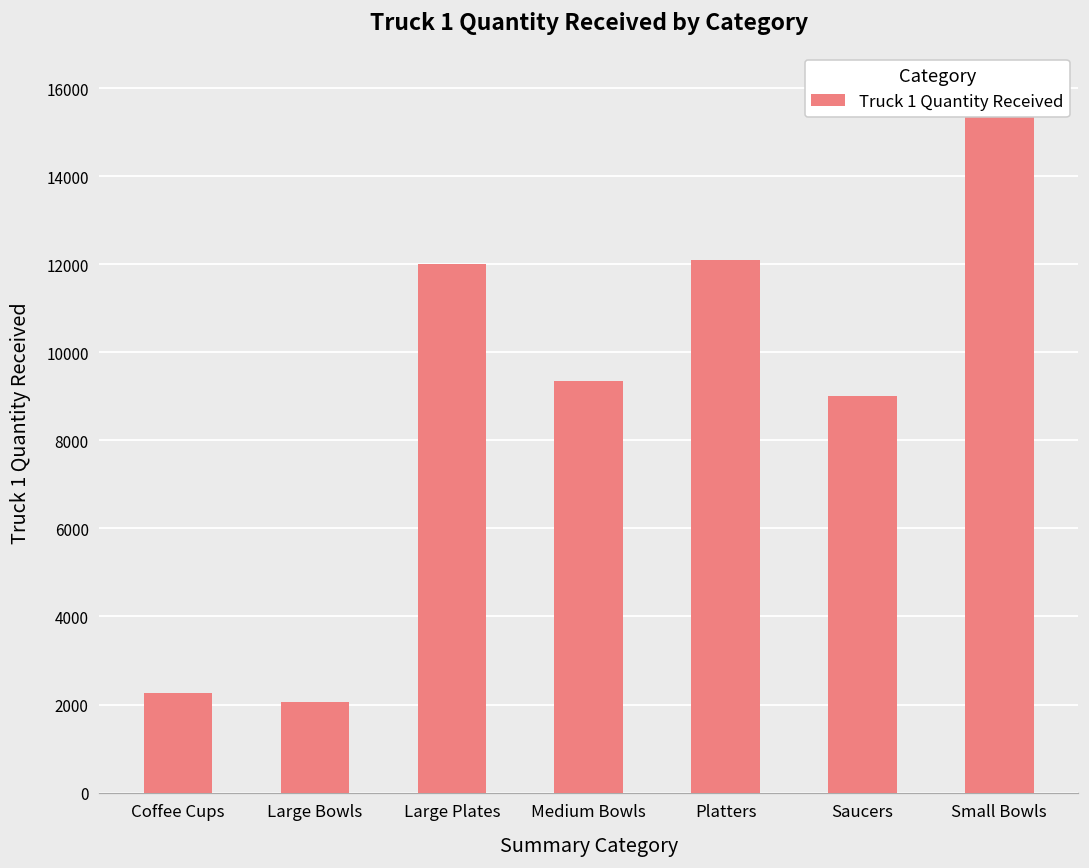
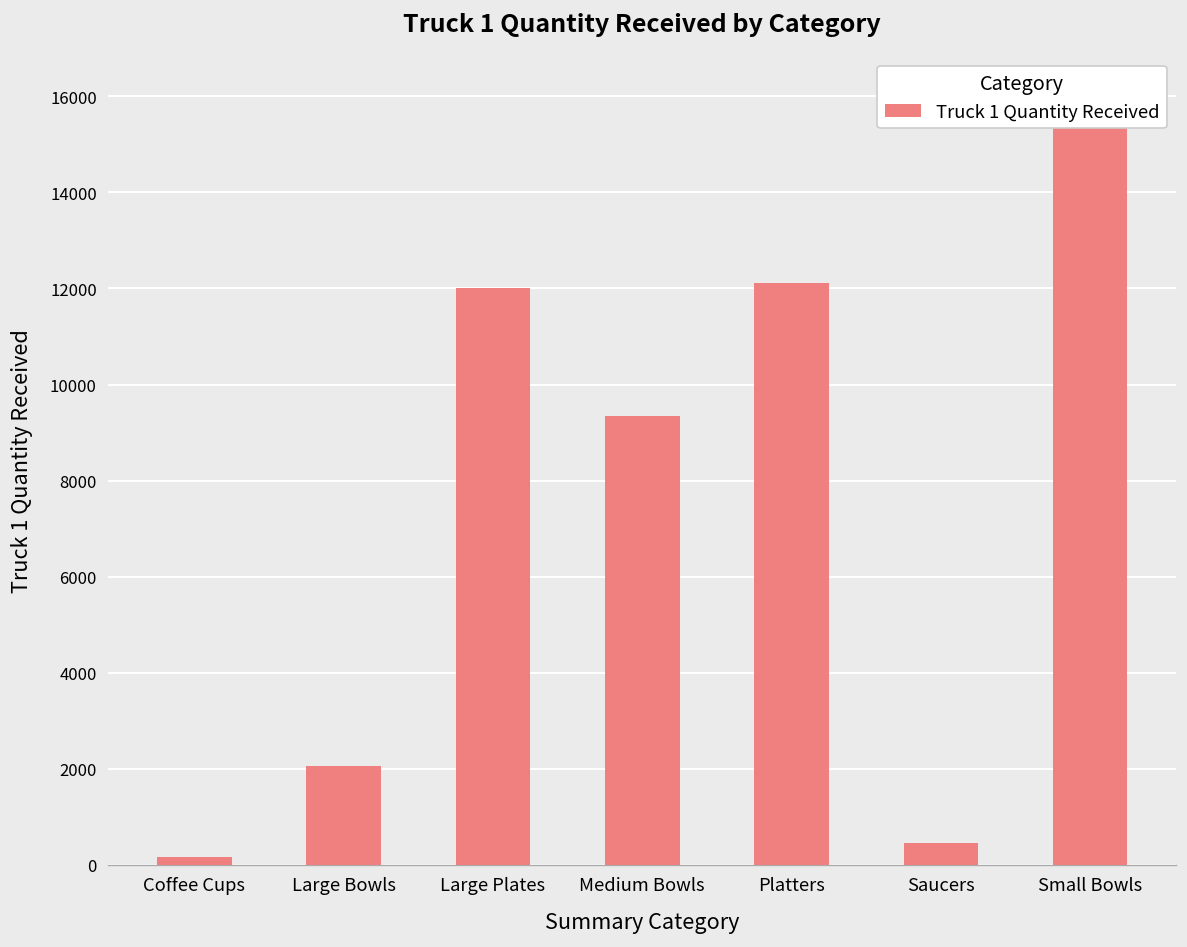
Coffee Cups: 2300 -> 200
Saucers: 9000 -> 500
